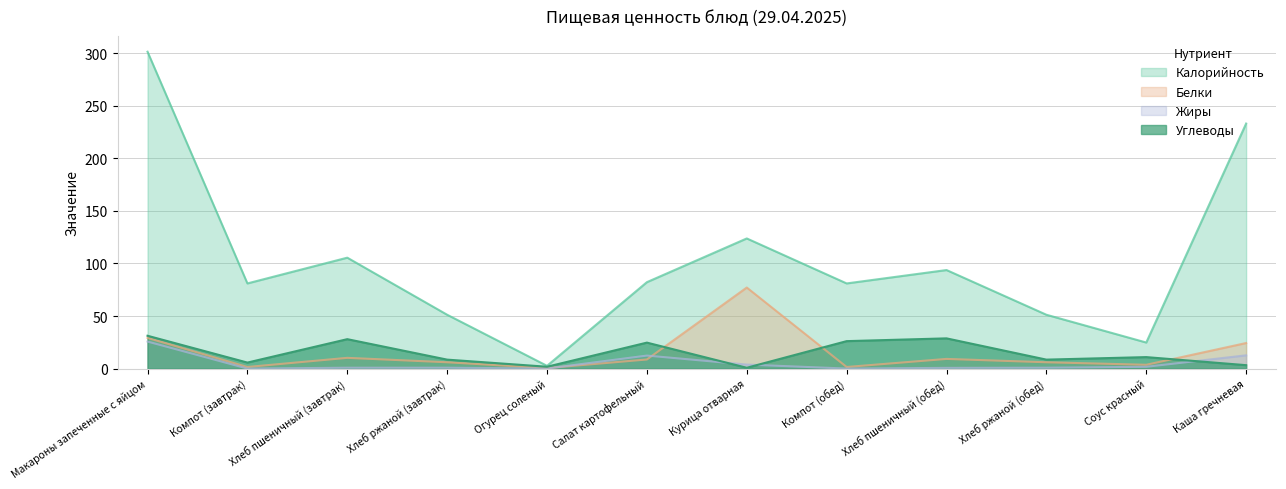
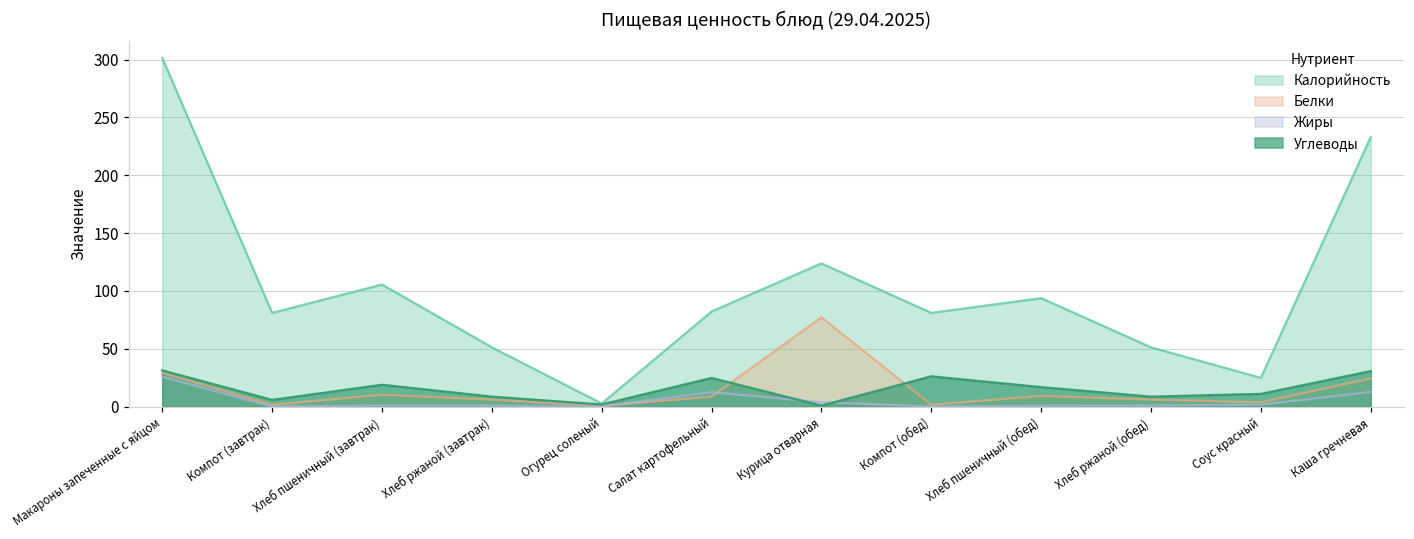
Углеводы, Хлеб пшеничный (завтрак): 28 -> 19
Углеводы, Хлеб пшеничный (обед): 29 -> 17
Углеводы, Каша гречневая: 3 -> 31
